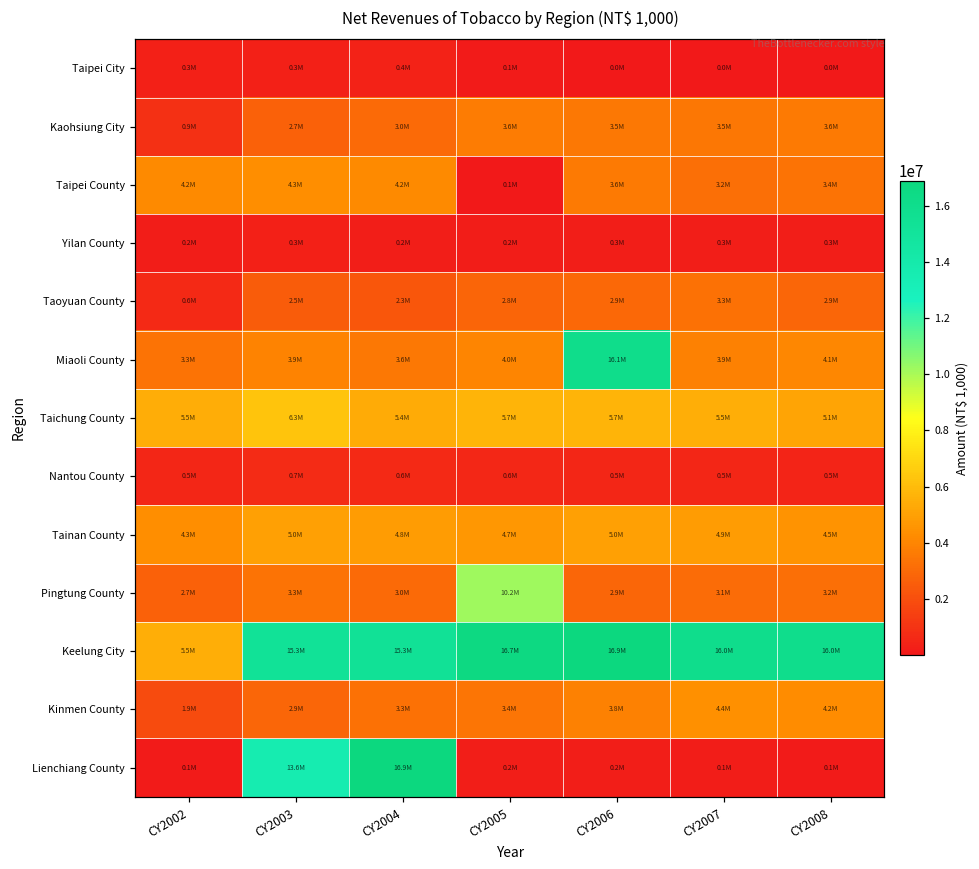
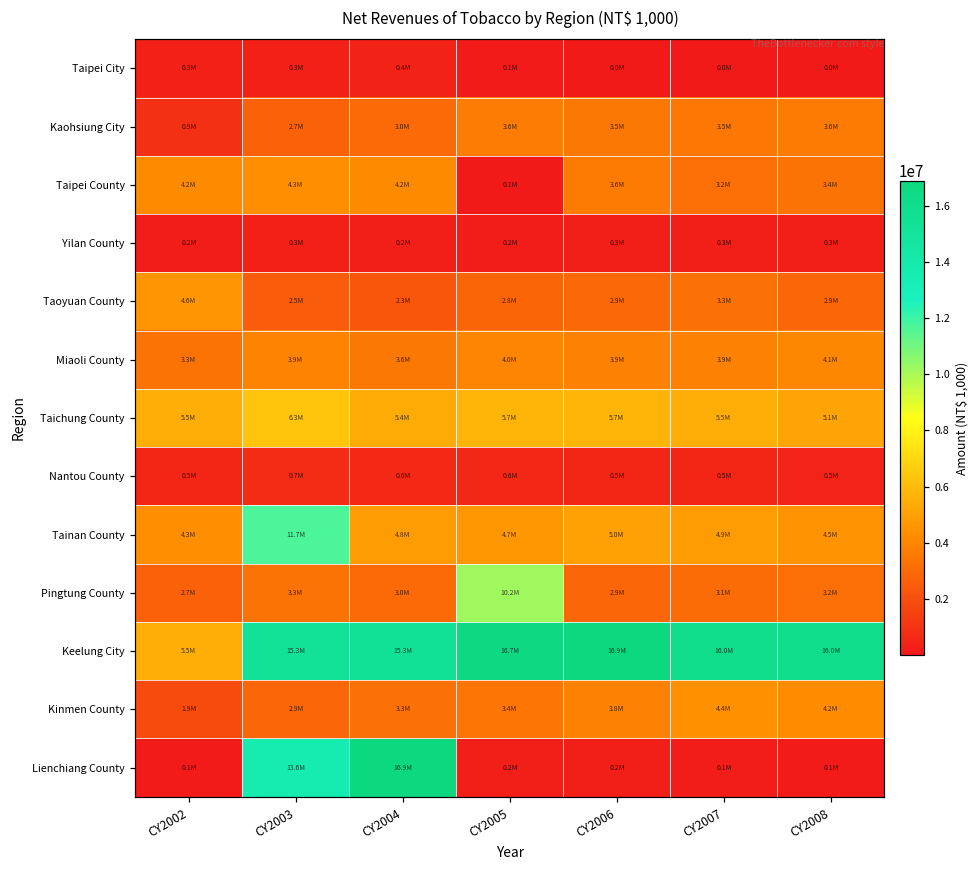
Taoyuan County, CY2002: 0.6M -> 4.6M
Miaoli County, CY2006: 16.1M -> 3.9M
Tainan County, CY2003: 5.0M -> 11.7M
